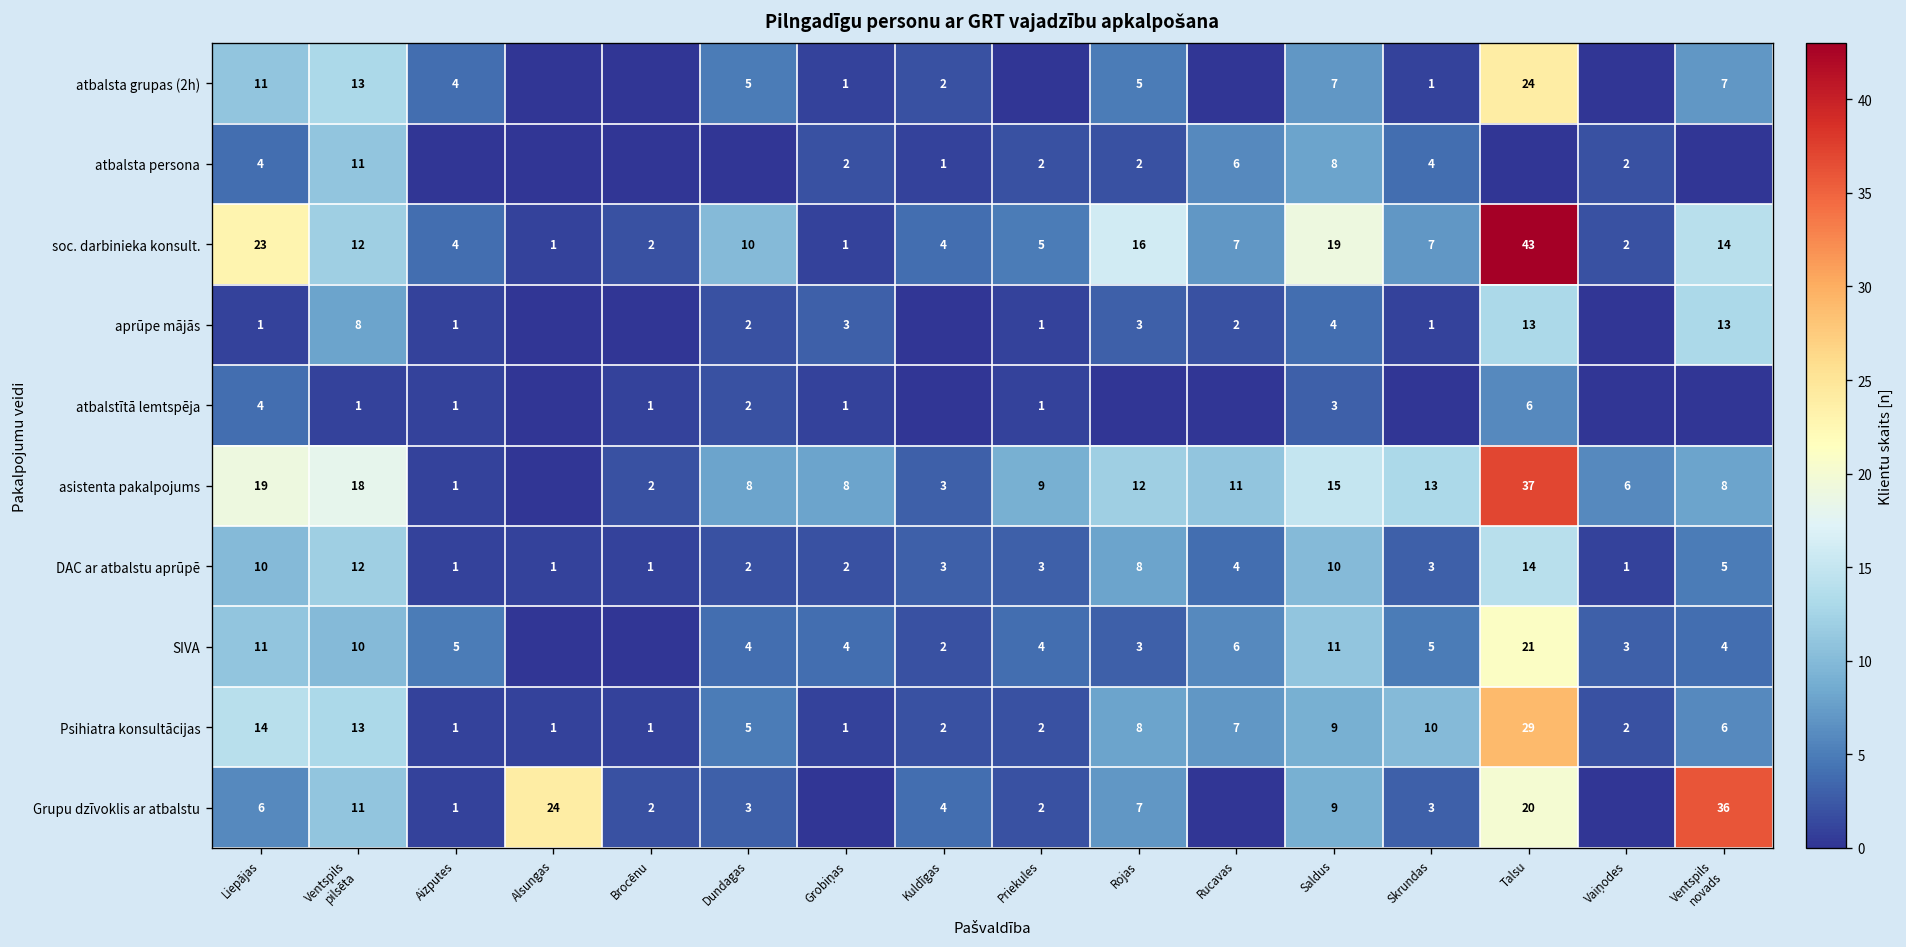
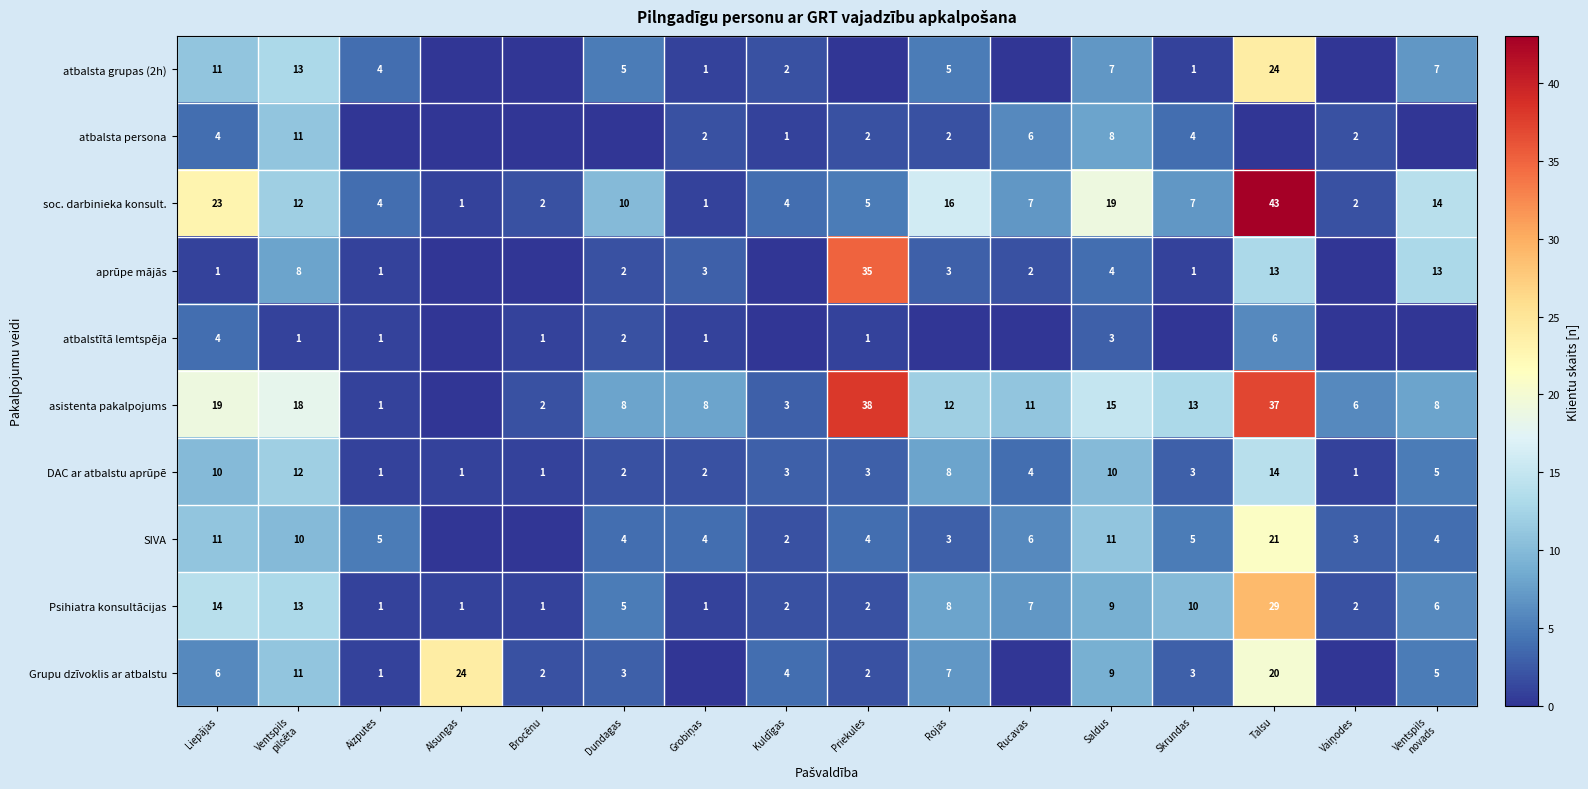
aprūpe mājās, Priekules: 1 -> 35
asistenta pakalpojums, Priekules: 9 -> 38
Grupu dzīvoklis ar atbalstu, Ventspils novads: 36 -> 5
